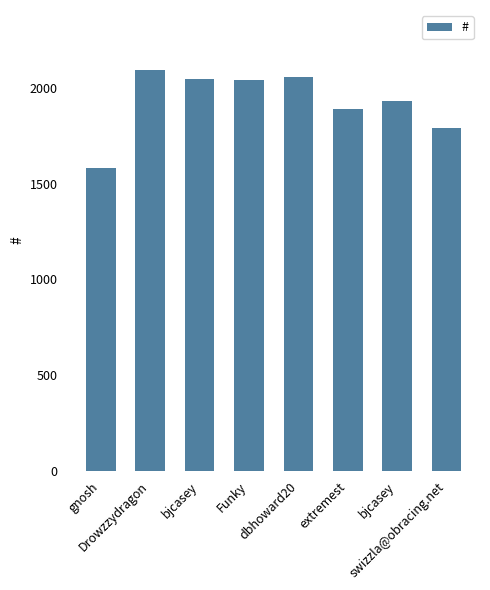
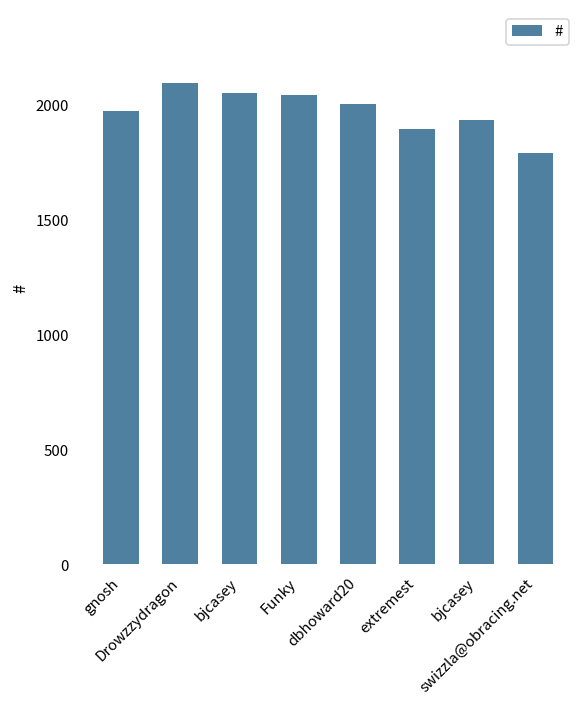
gnosh: 1580 -> 1970
dbhoward20: 2060 -> 2000
